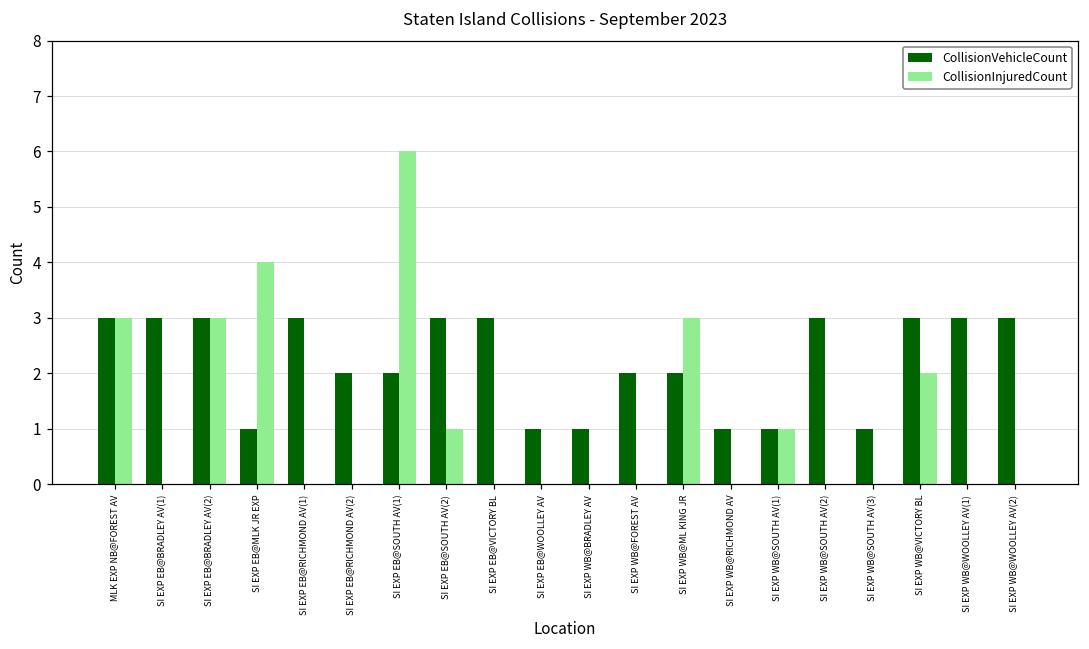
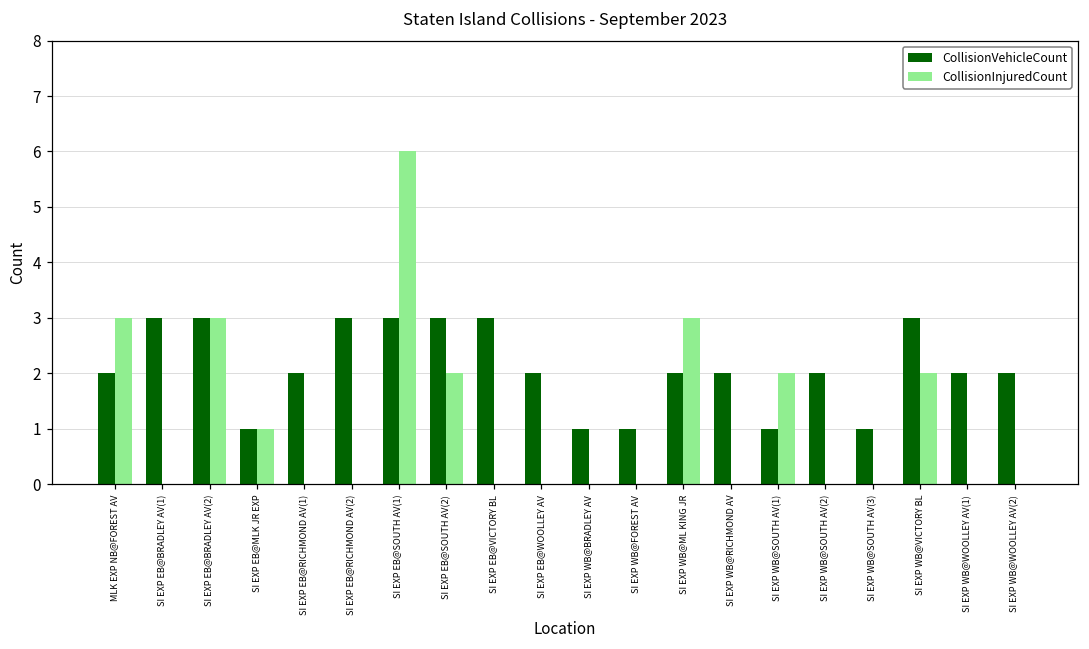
CollisionVehicleCount, MLK EXP NB@FOREST AV: 3 -> 2
CollisionInjuredCount, SI EXP EB@MLK JR EXP: 4 -> 1
CollisionVehicleCount, SI EXP EB@RICHMOND AV(1): 3 -> 2
CollisionVehicleCount, SI EXP EB@RICHMOND AV(2): 2 -> 3
CollisionVehicleCount, SI EXP EB@SOUTH AV(1): 2 -> 3
CollisionInjuredCount, SI EXP EB@SOUTH AV(2): 1 -> 2
CollisionVehicleCount, SI EXP EB@WOOLLEY AV: 1 -> 2
CollisionVehicleCount, SI EXP WB@FOREST AV: 2 -> 1
CollisionVehicleCount, SI EXP WB@RICHMOND AV: 1 -> 2
CollisionInjuredCount, SI EXP WB@SOUTH AV(1): 1 -> 2
CollisionVehicleCount, SI EXP WB@SOUTH AV(2): 3 -> 2
CollisionVehicleCount, SI EXP WB@WOOLLEY AV(1): 3 -> 2
CollisionVehicleCount, SI EXP WB@WOOLLEY AV(2): 3 -> 2
